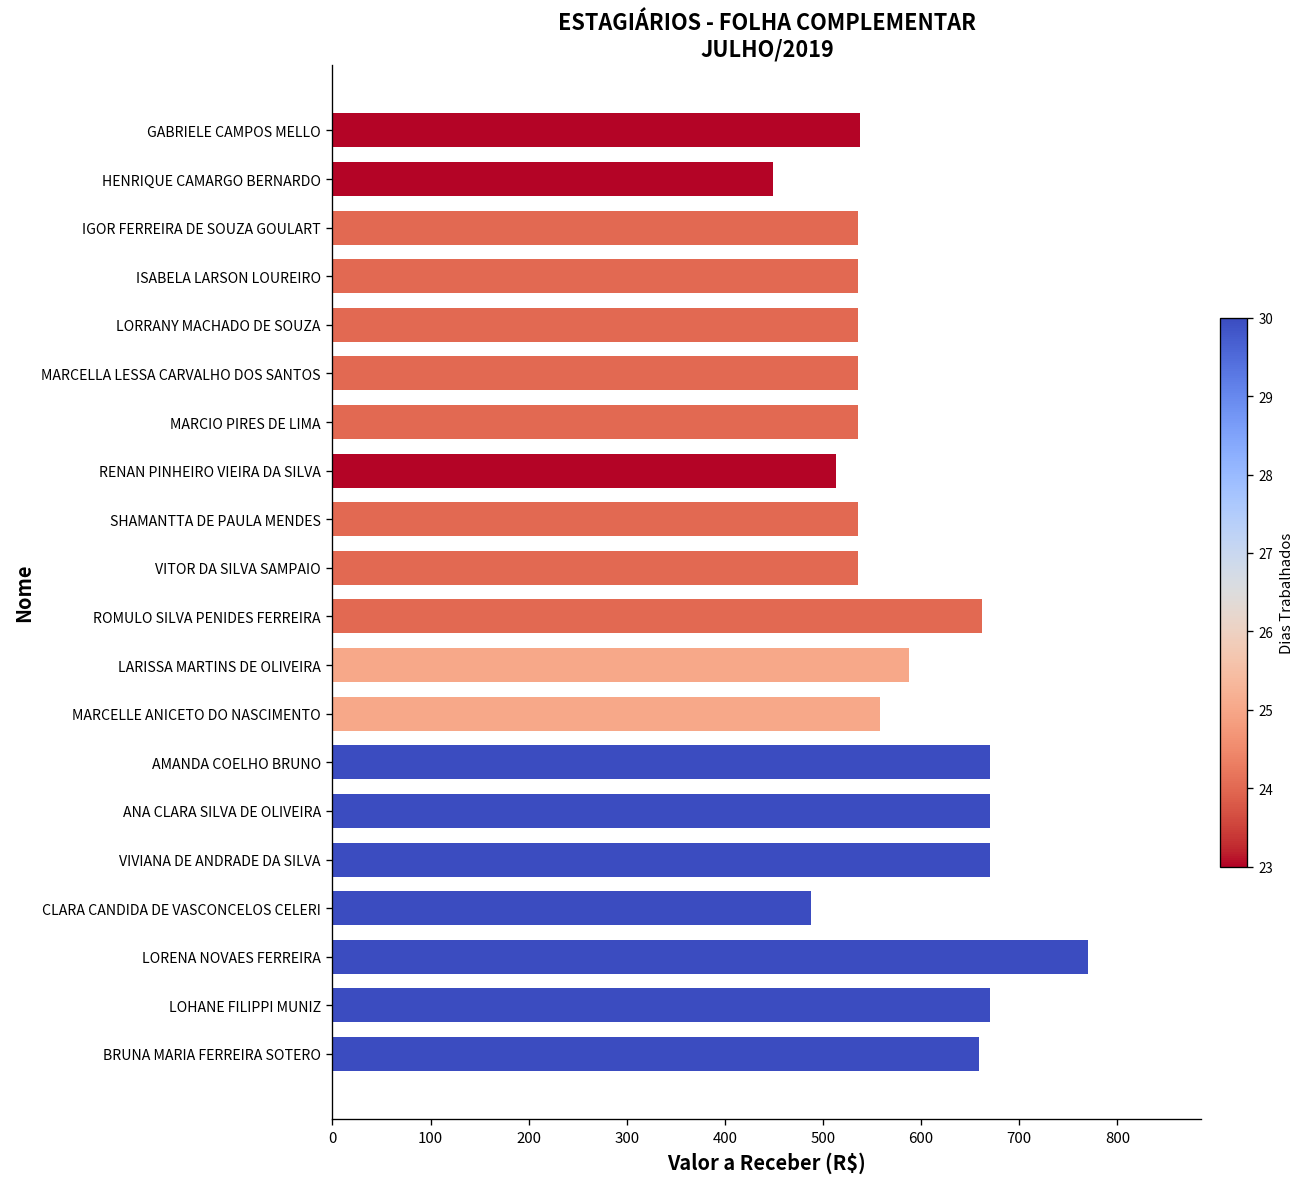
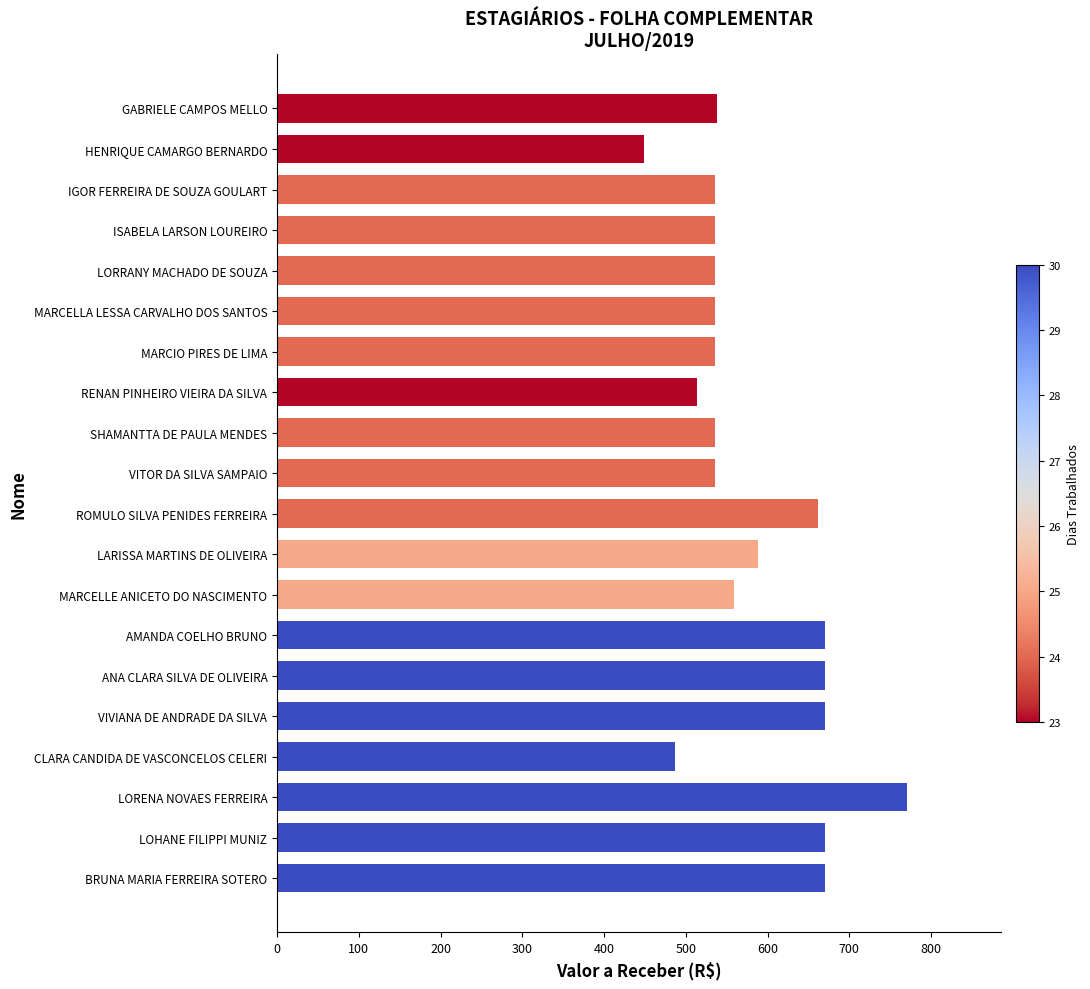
BRUNA MARIA FERREIRA SOTERO: 660 -> 670
